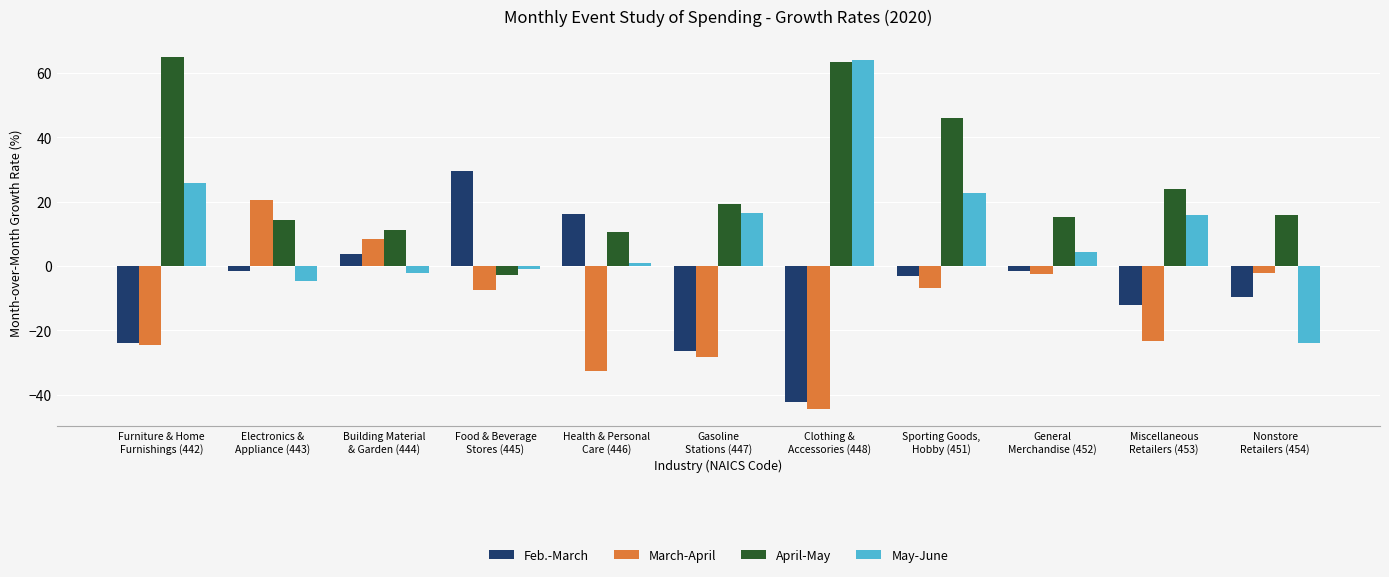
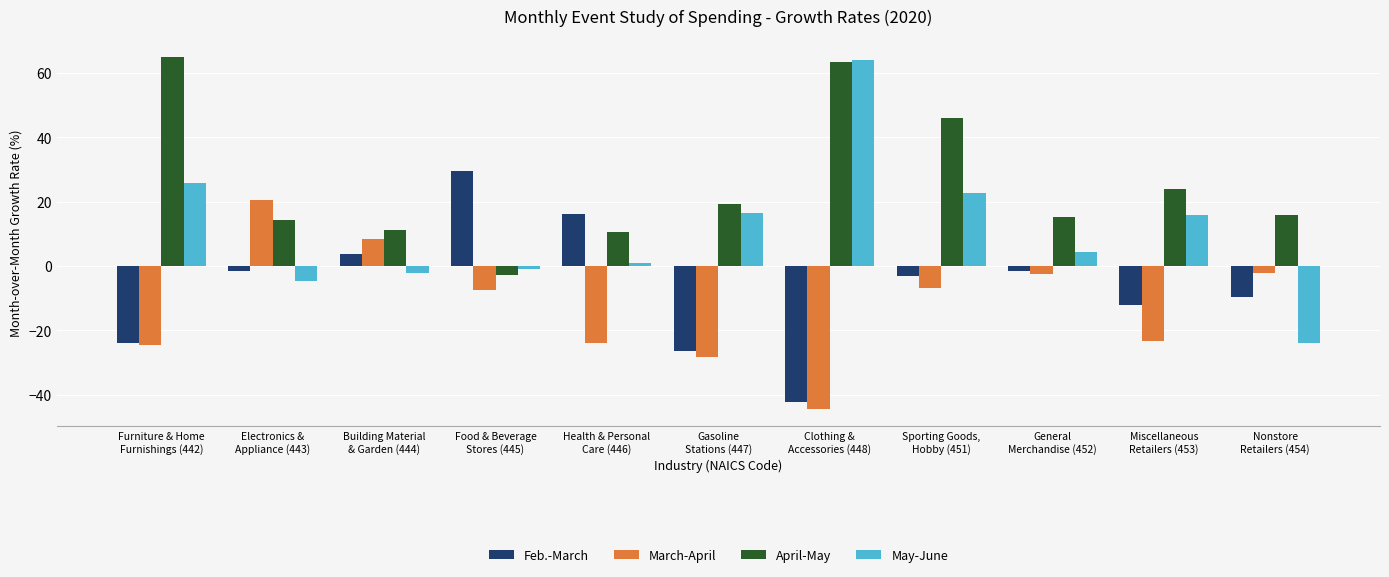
March-April, Health & Personal Care (446): -33 -> -24
